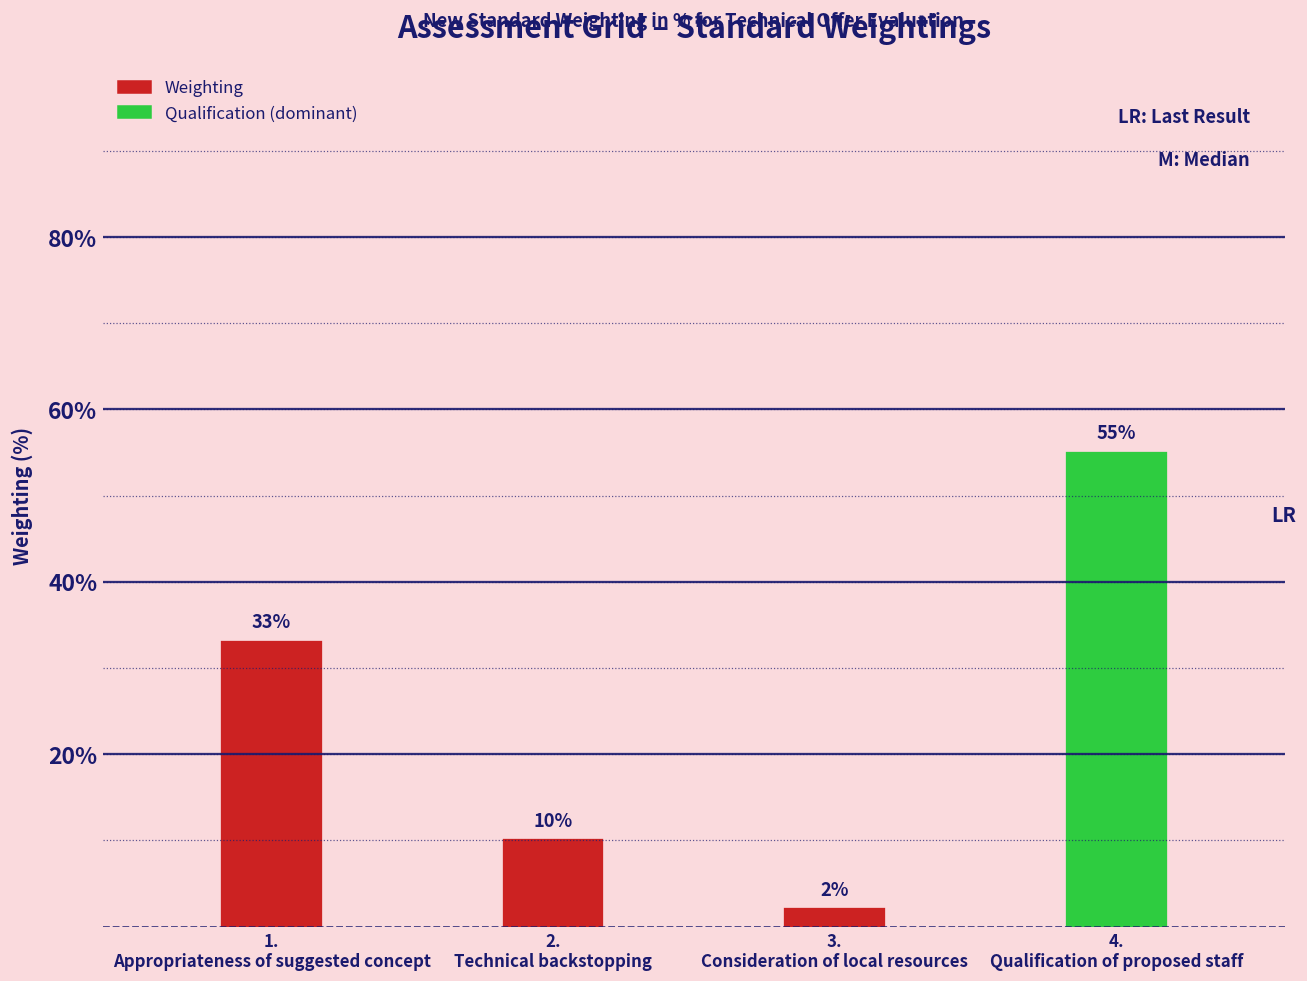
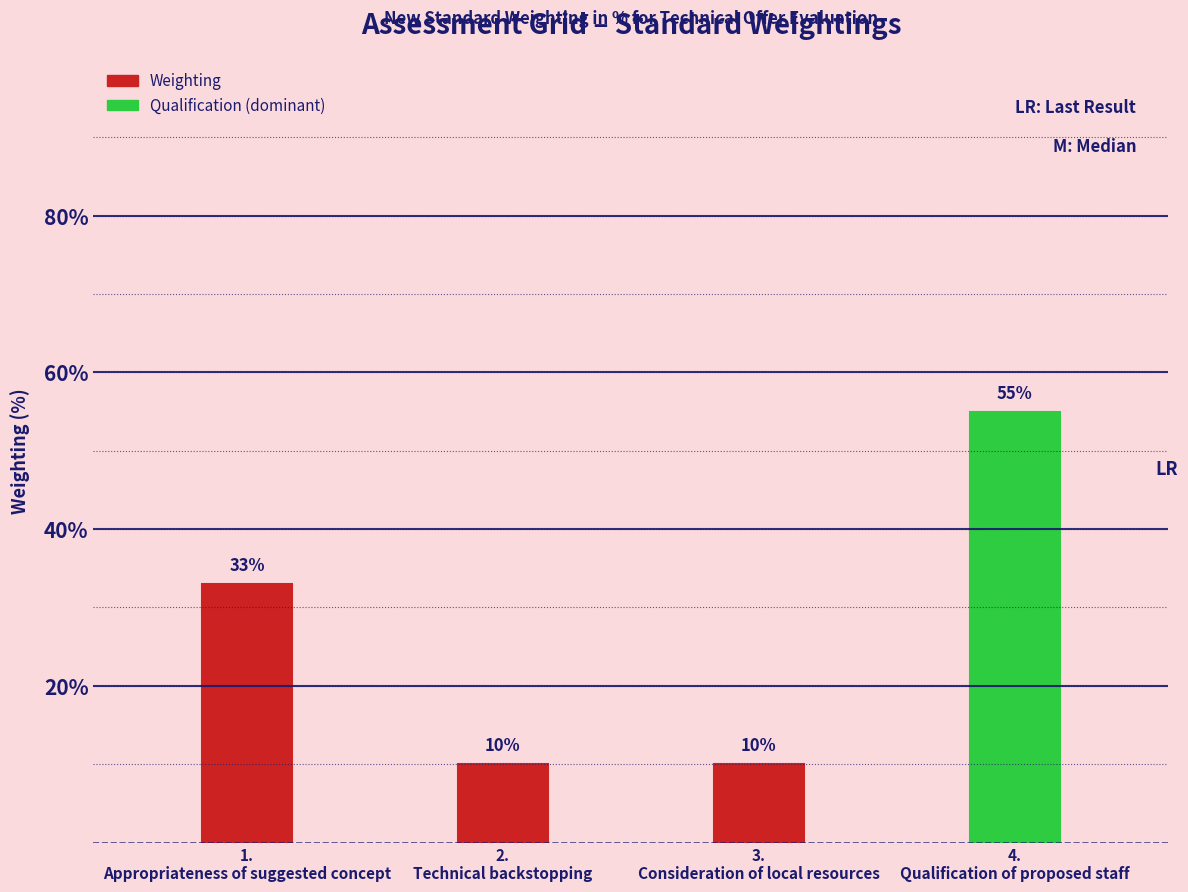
3. Consideration of local resources: 2% -> 10%
